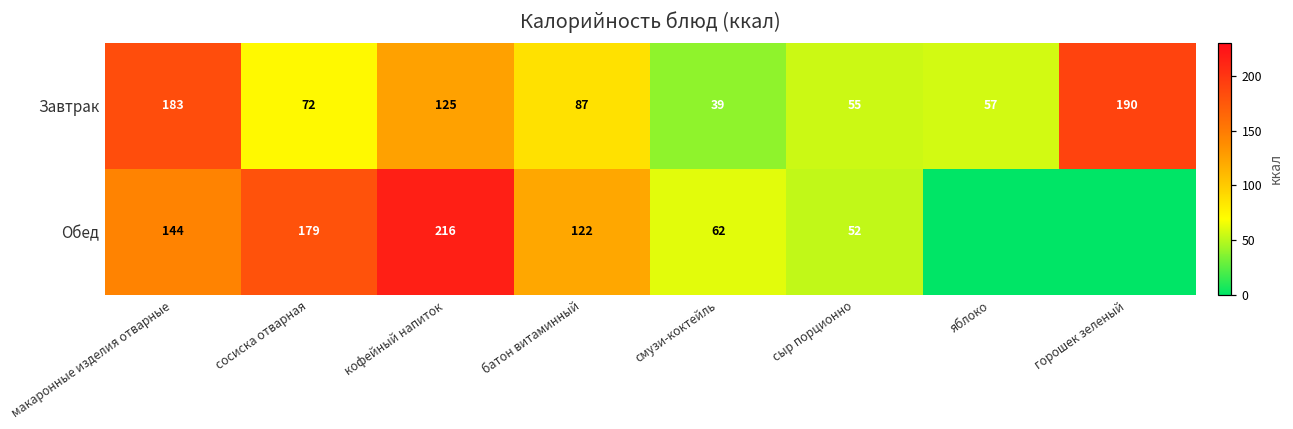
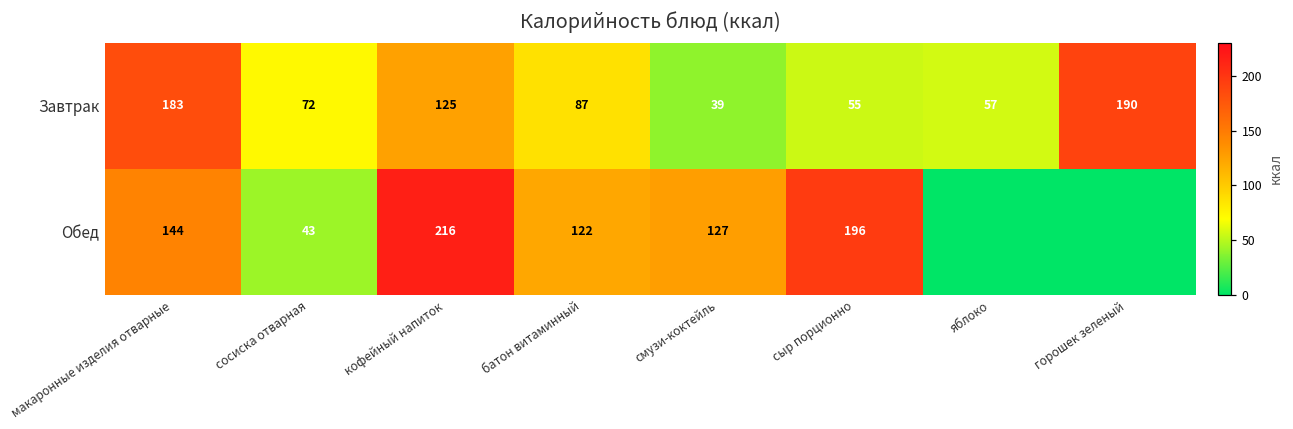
Обед, сосиска отварная: 179 -> 43
Обед, смузи-коктейль: 62 -> 127
Обед, сыр порционно: 52 -> 196
